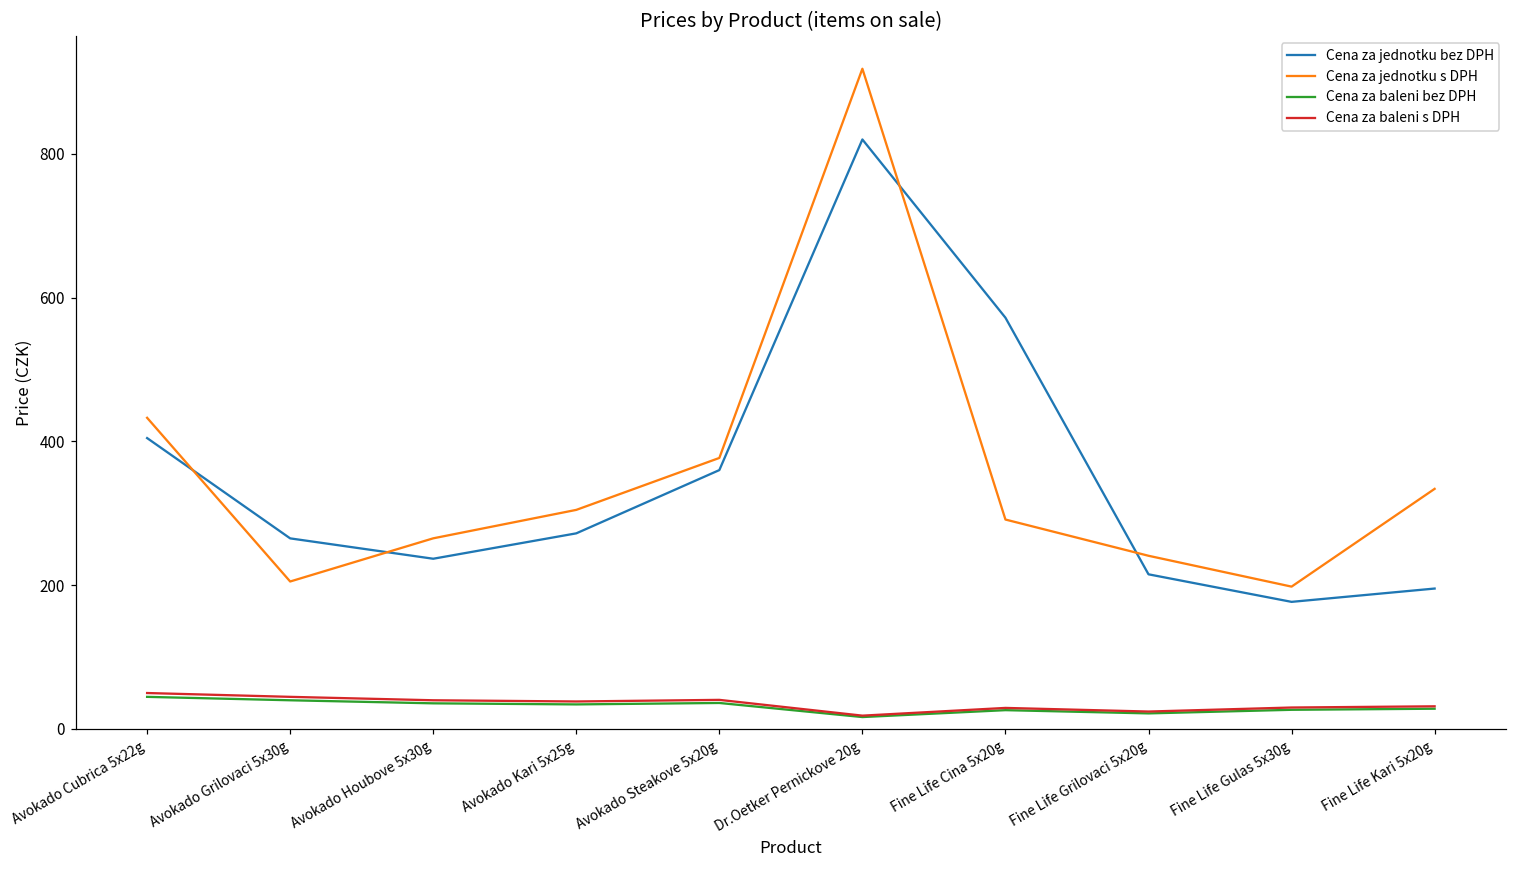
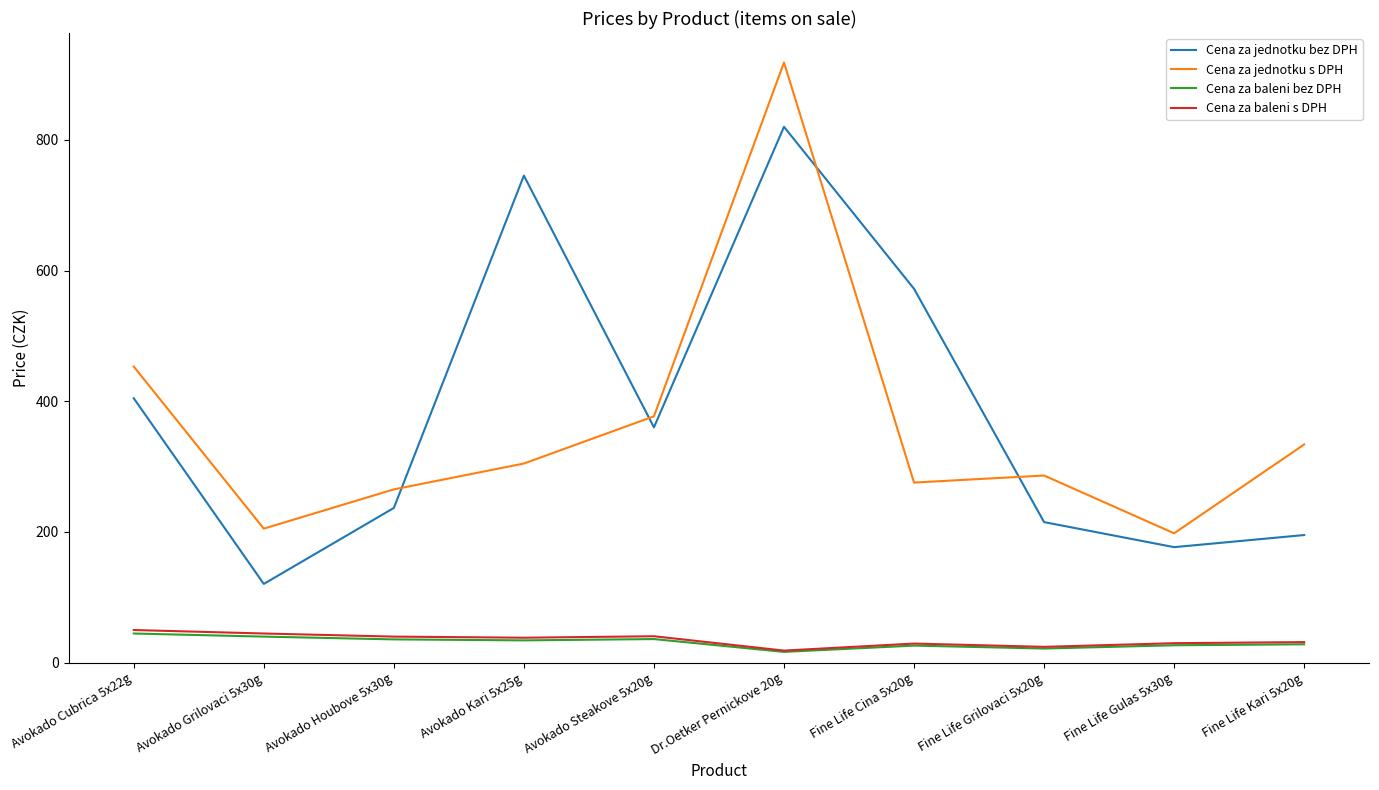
Cena za jednotku s DPH, Avokado Cubrica 5x22g: 430 -> 450
Cena za jednotku bez DPH, Avokado Grilovaci 5x30g: 270 -> 120
Cena za jednotku bez DPH, Avokado Kari 5x25g: 270 -> 750
Cena za jednotku s DPH, Fine Life Cina 5x20g: 290 -> 280
Cena za jednotku s DPH, Fine Life Grilovaci 5x20g: 240 -> 290
